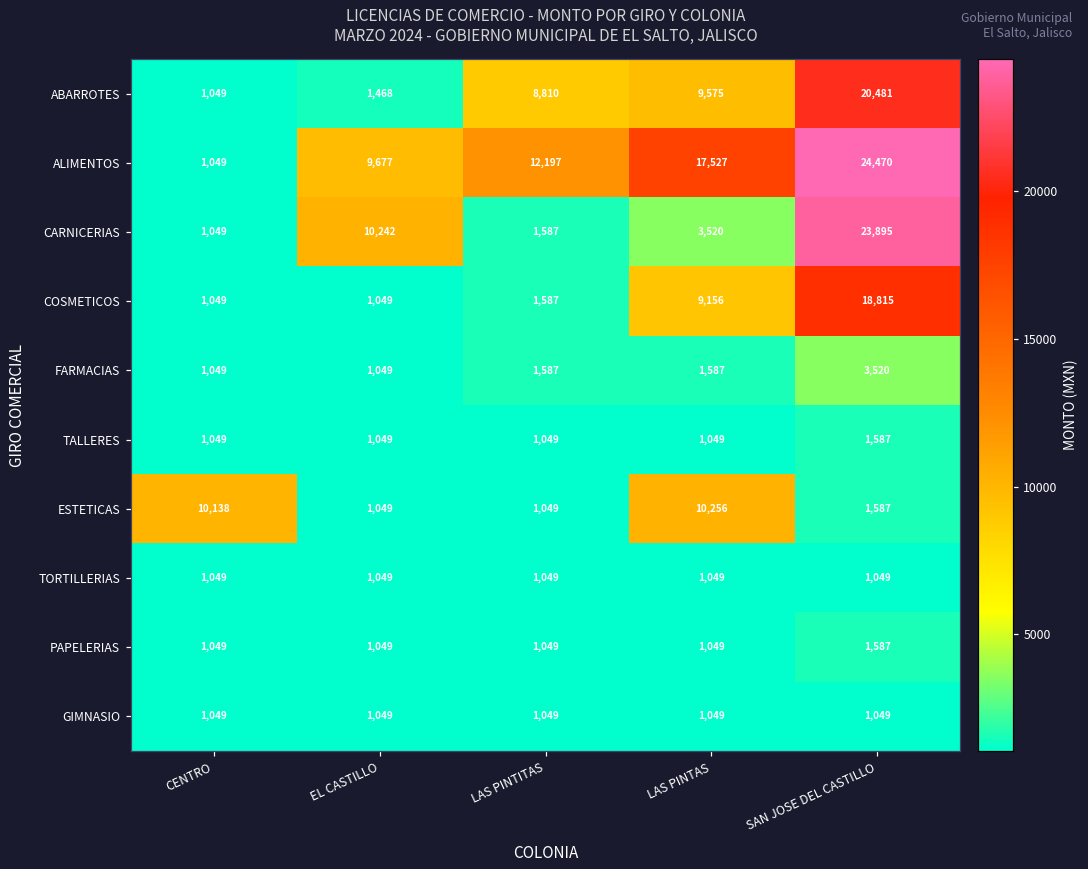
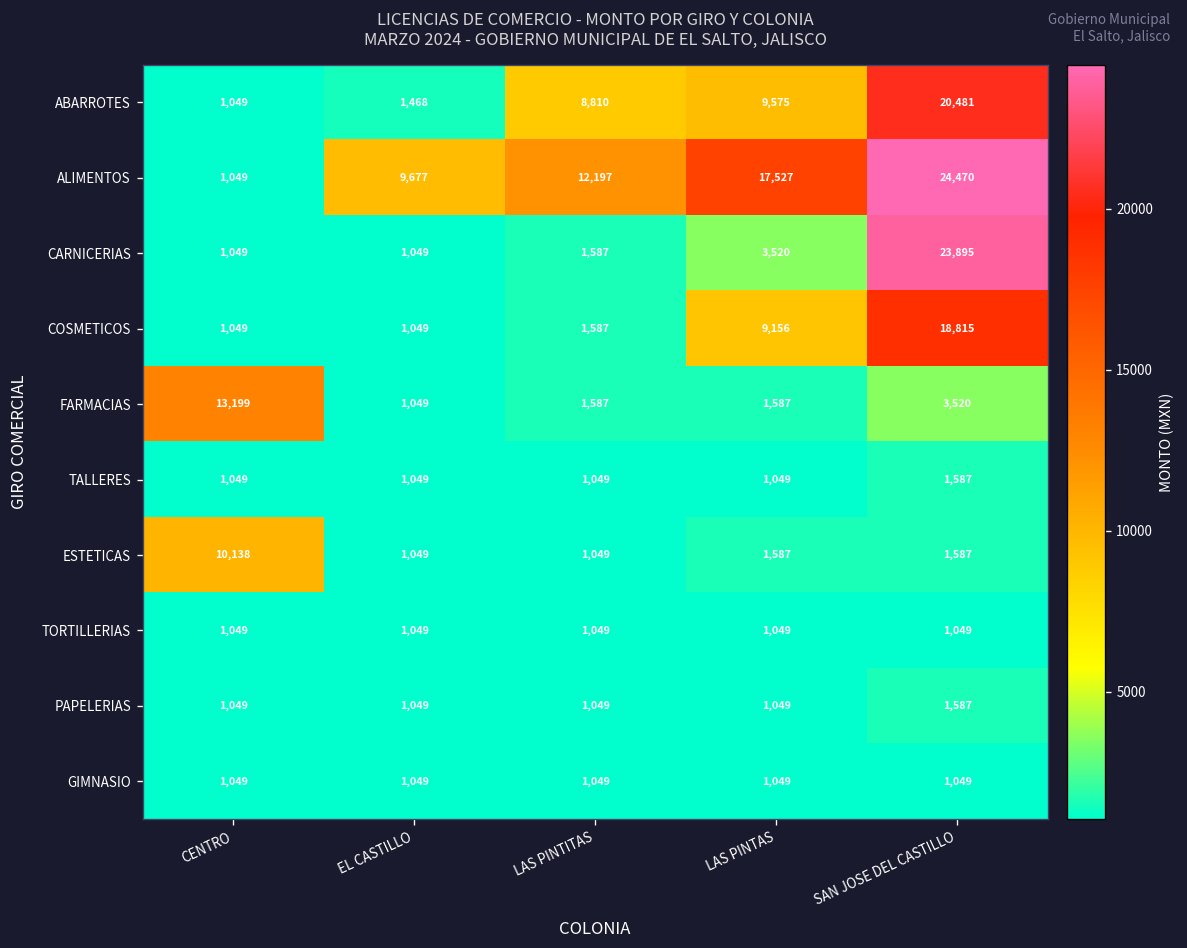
CARNICERIAS, EL CASTILLO: 10,242 -> 1,049
FARMACIAS, CENTRO: 1,049 -> 13,199
ESTETICAS, LAS PINTAS: 10,256 -> 1,587
